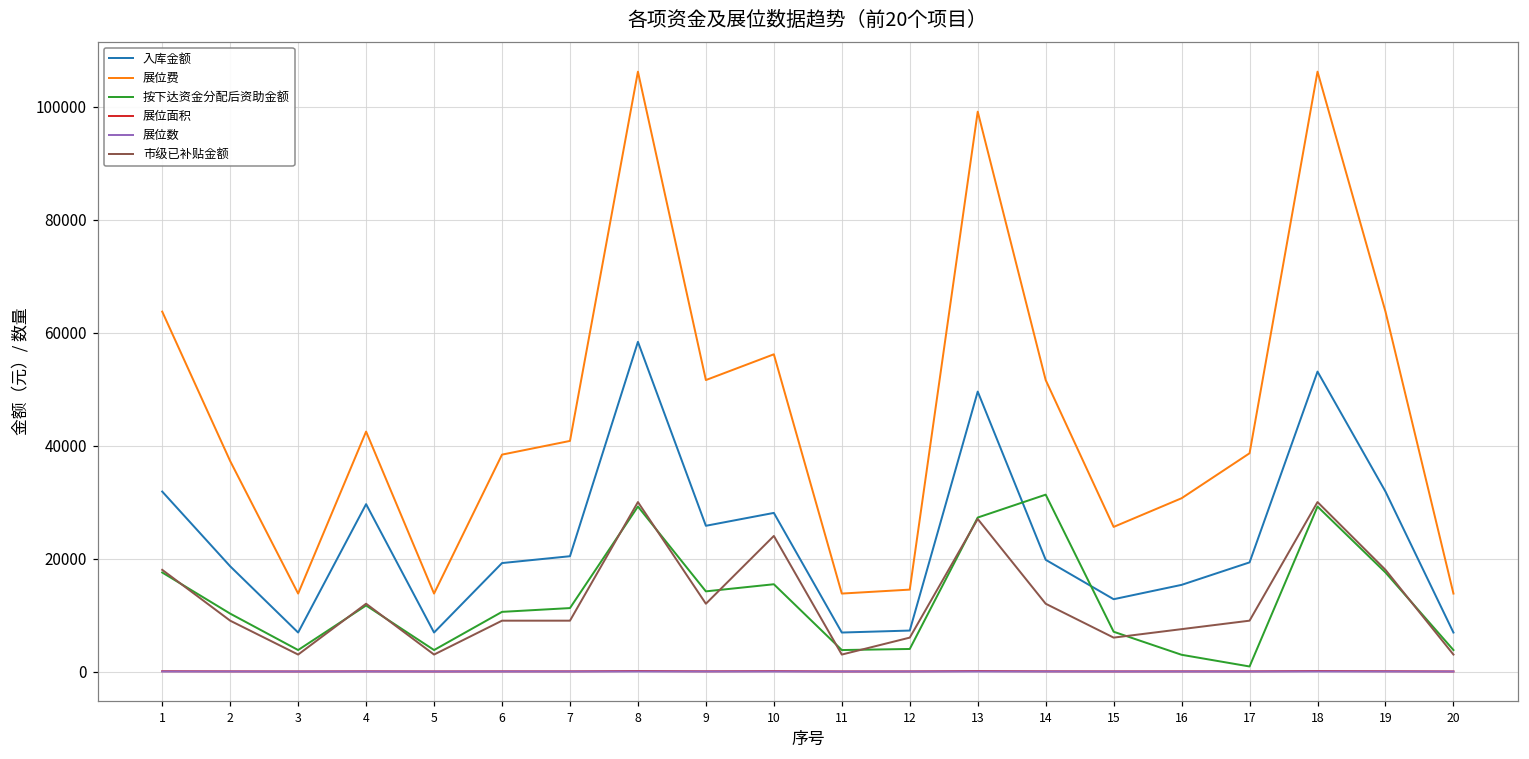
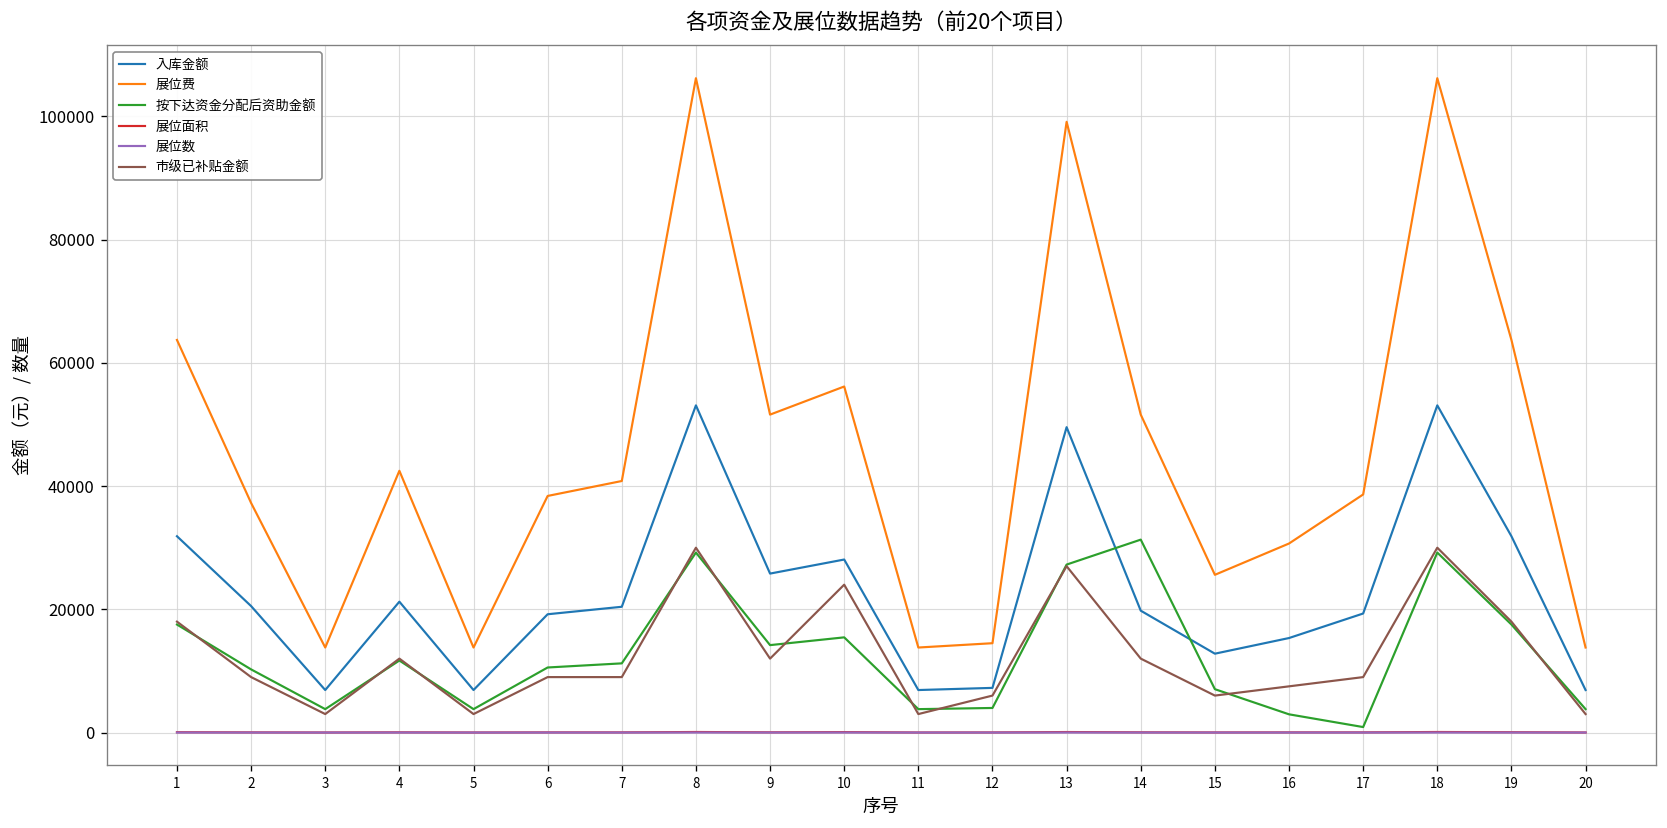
入库金额, 2: 19000 -> 21000
入库金额, 4: 30000 -> 21000
入库金额, 8: 58000 -> 53000
